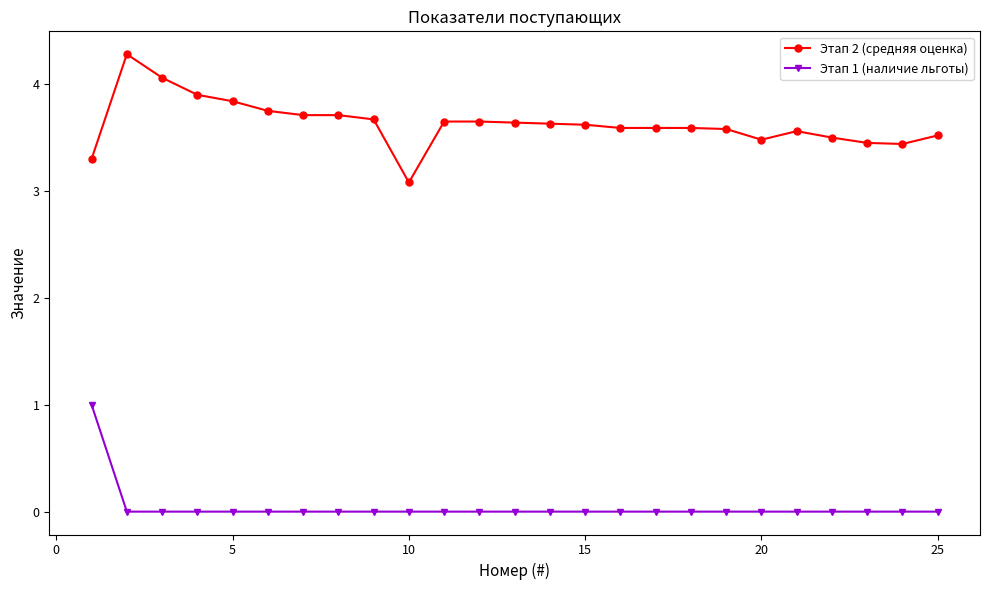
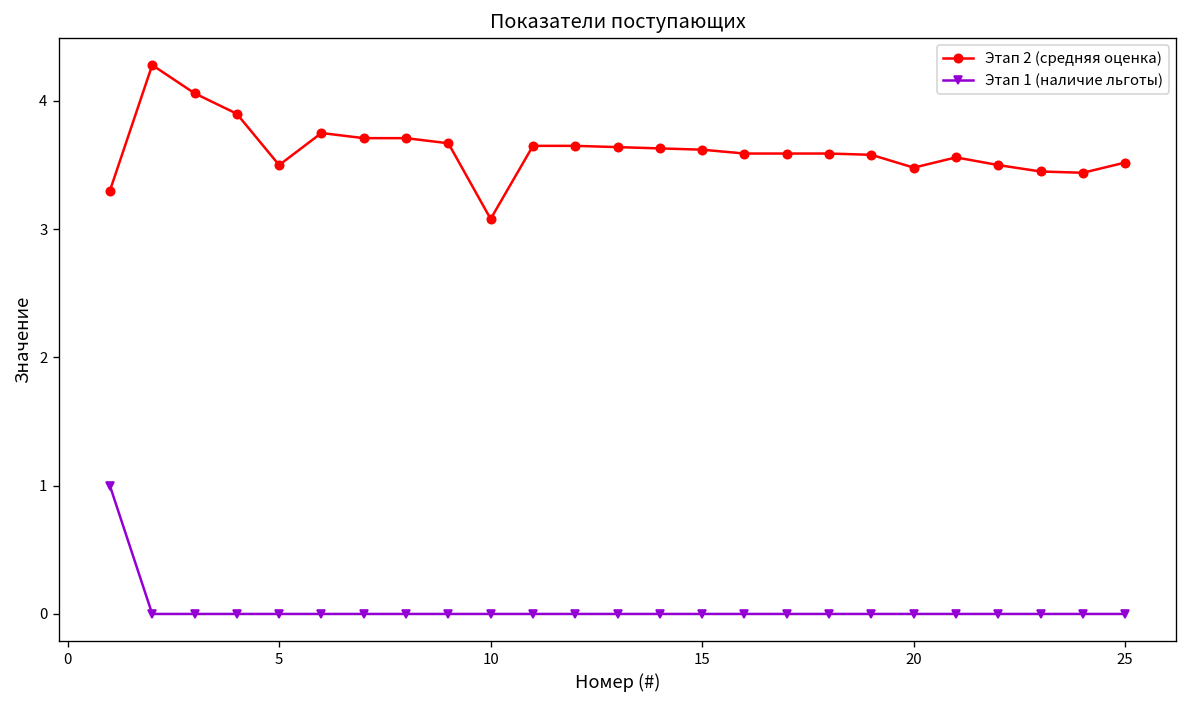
Этап 2 (средняя оценка), 5: 3.84 -> 3.50
